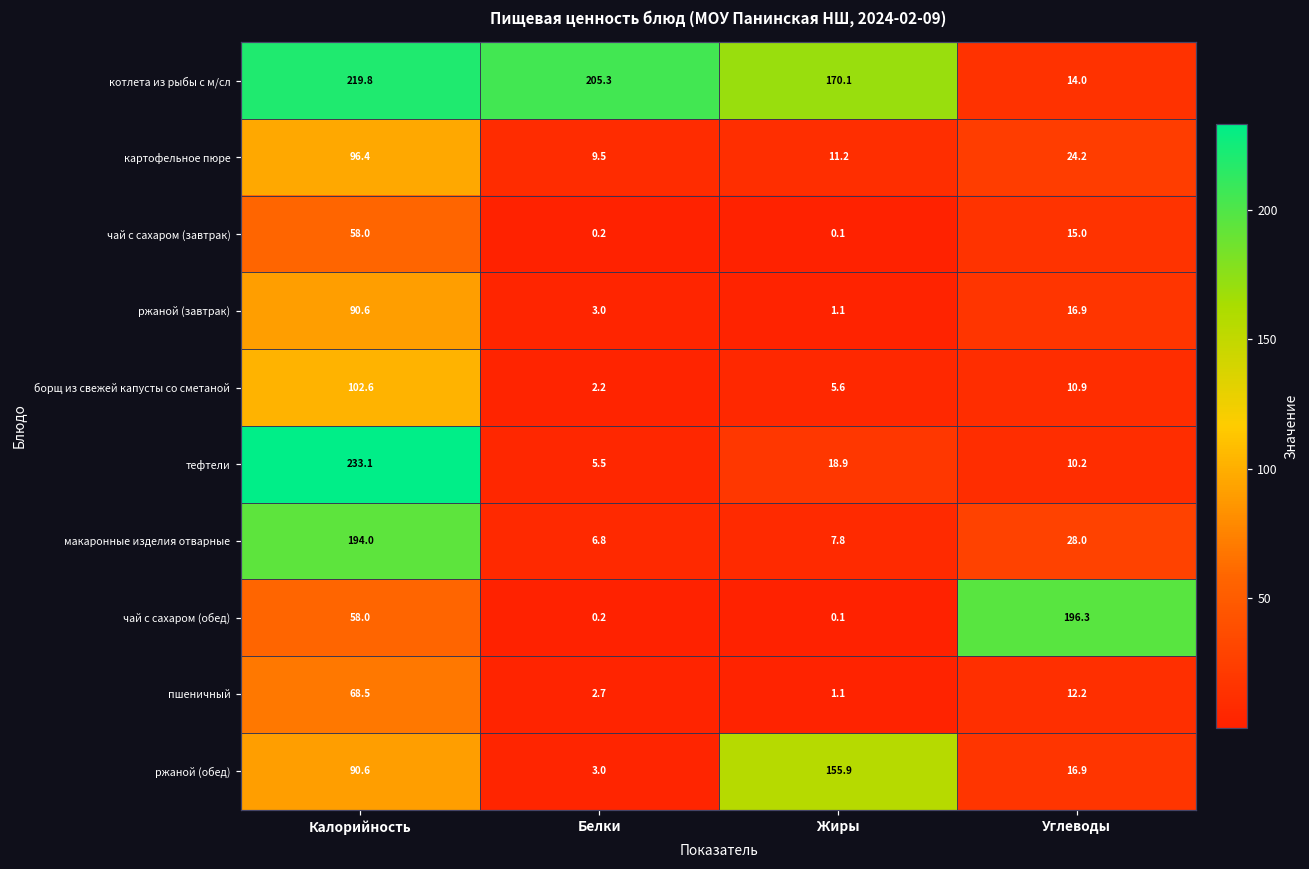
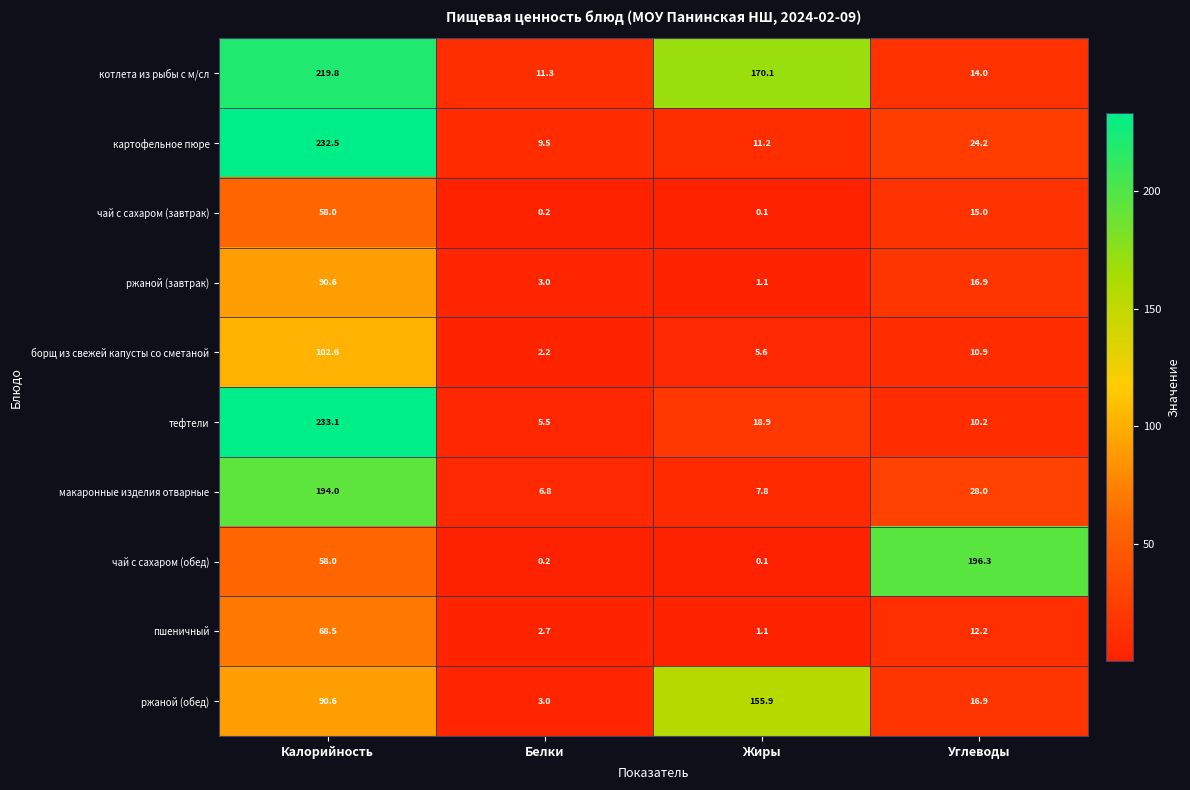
котлета из рыбы с м/сл, Белки: 205.3 -> 11.3
картофельное пюре, Калорийность: 96.4 -> 232.5
